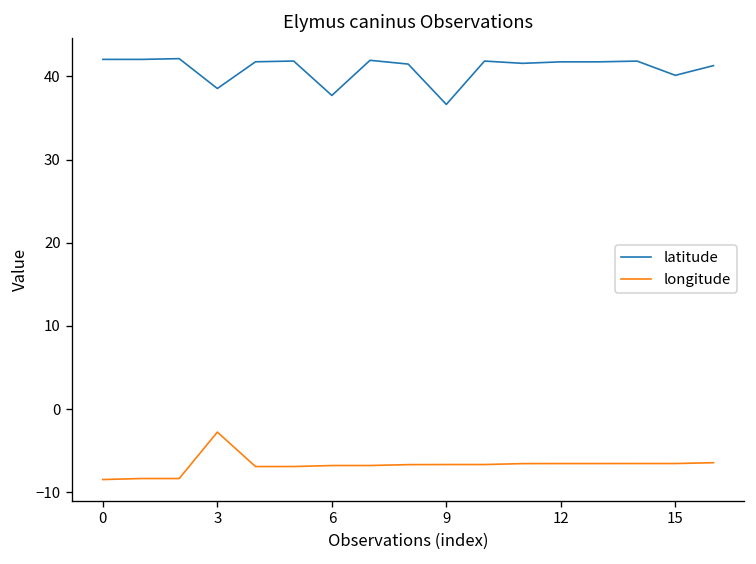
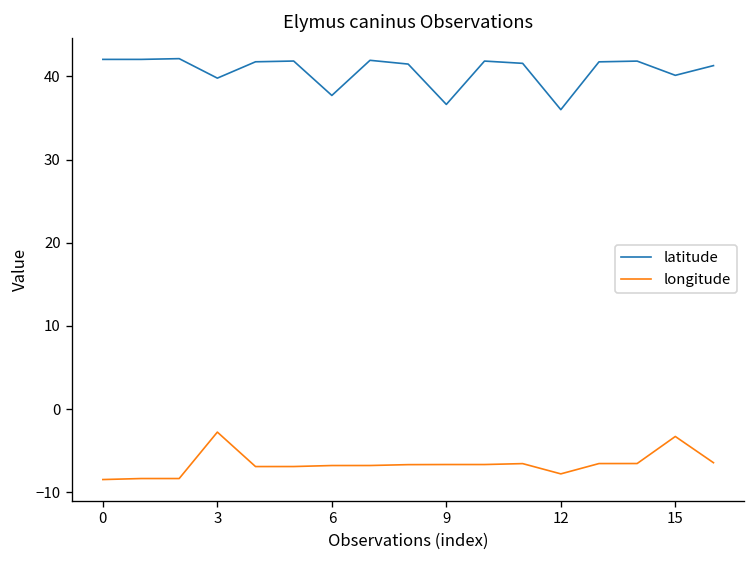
latitude, 3: 39 -> 40
latitude, 12: 42 -> 36
longitude, 12: -7 -> -8
longitude, 15: -7 -> -3
